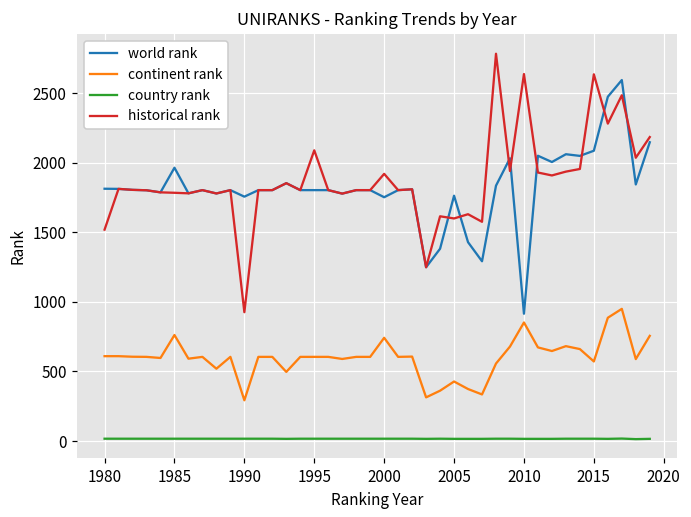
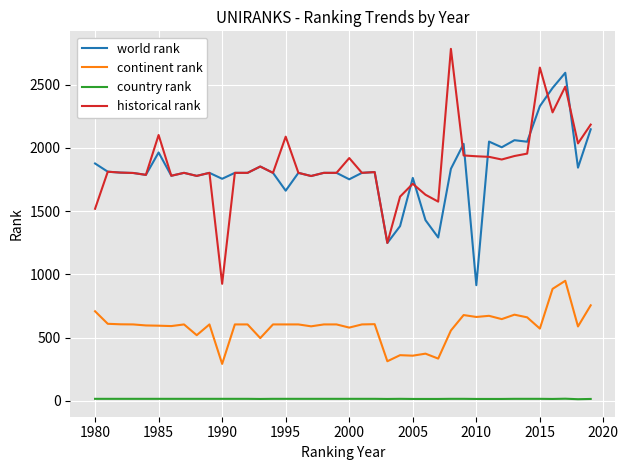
world rank, 1980: 1810 -> 1880
continent rank, 1980: 610 -> 710
continent rank, 1985: 760 -> 600
historical rank, 1985: 1780 -> 2100
world rank, 1995: 1800 -> 1660
continent rank, 2000: 740 -> 580
continent rank, 2005: 430 -> 360
historical rank, 2005: 1600 -> 1720
continent rank, 2010: 850 -> 660
historical rank, 2010: 2640 -> 1930
world rank, 2015: 2090 -> 2330
